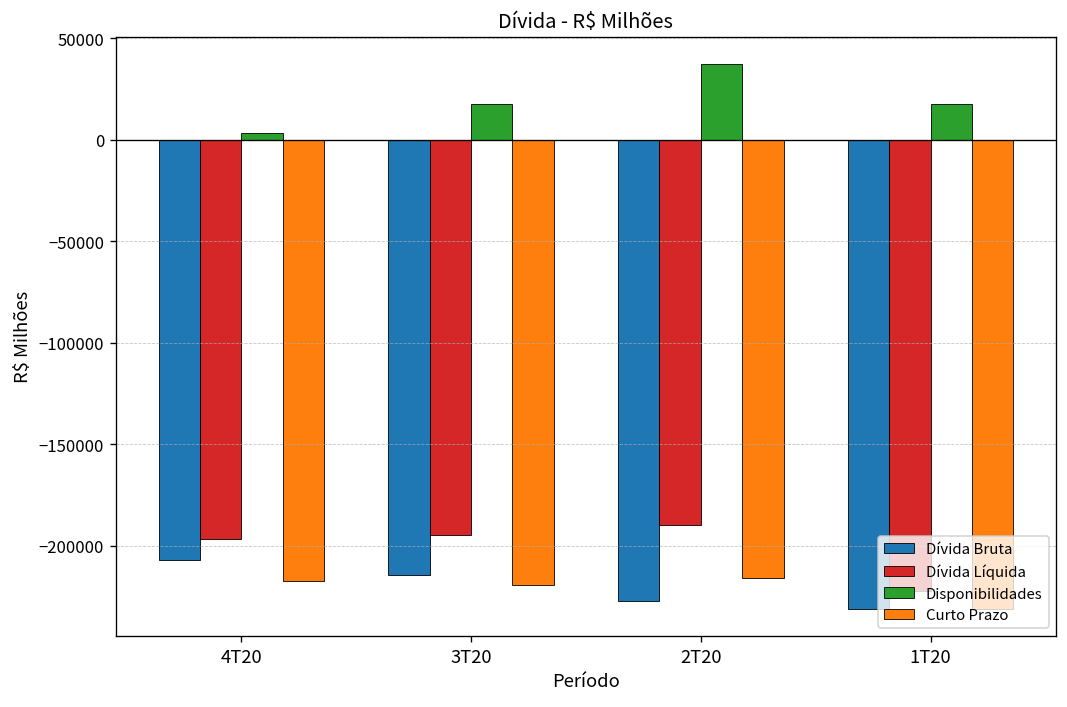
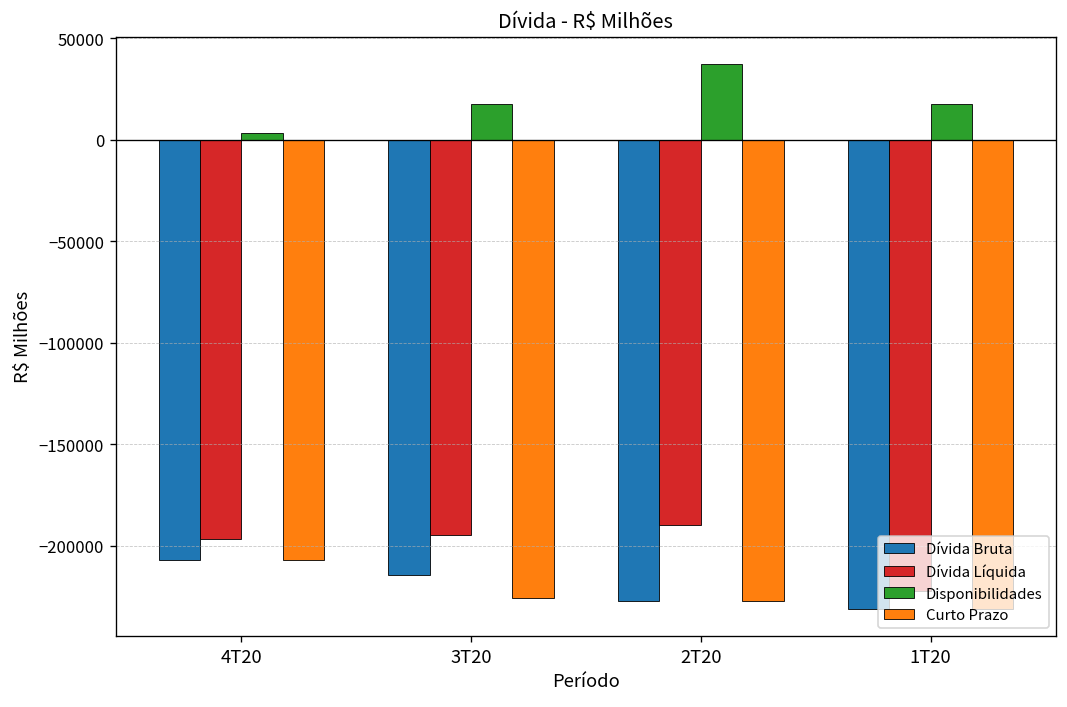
Curto Prazo, 4T20: -217000 -> -207000
Curto Prazo, 3T20: -219000 -> -226000
Curto Prazo, 2T20: -216000 -> -227000
